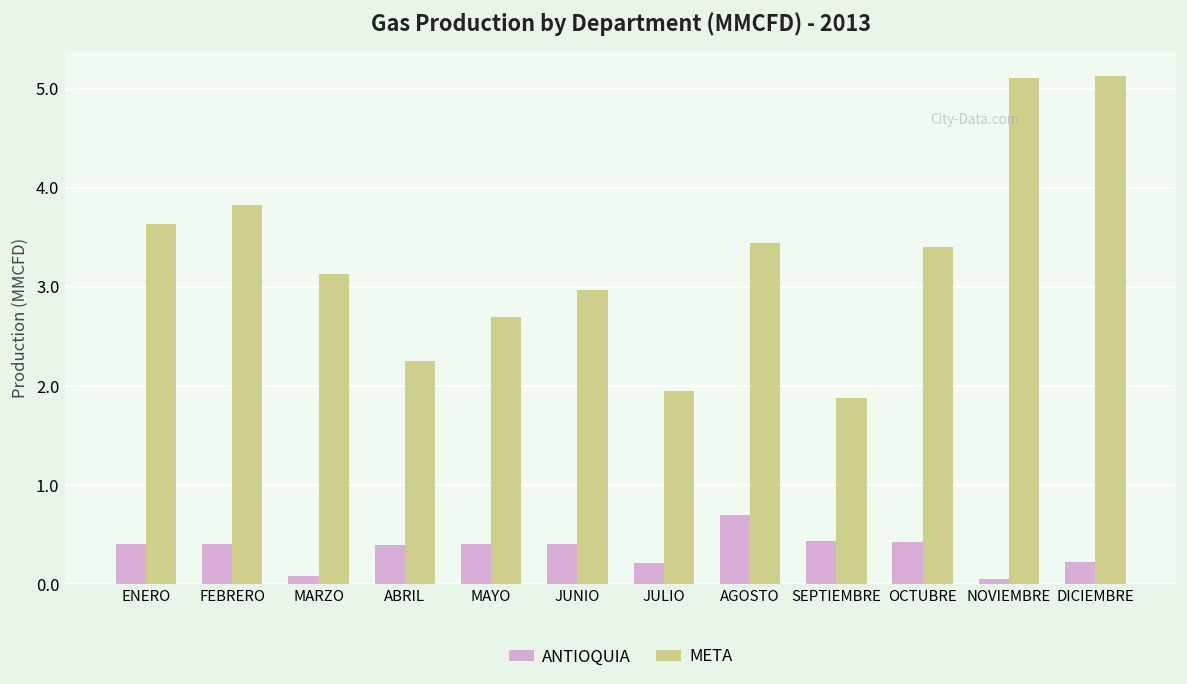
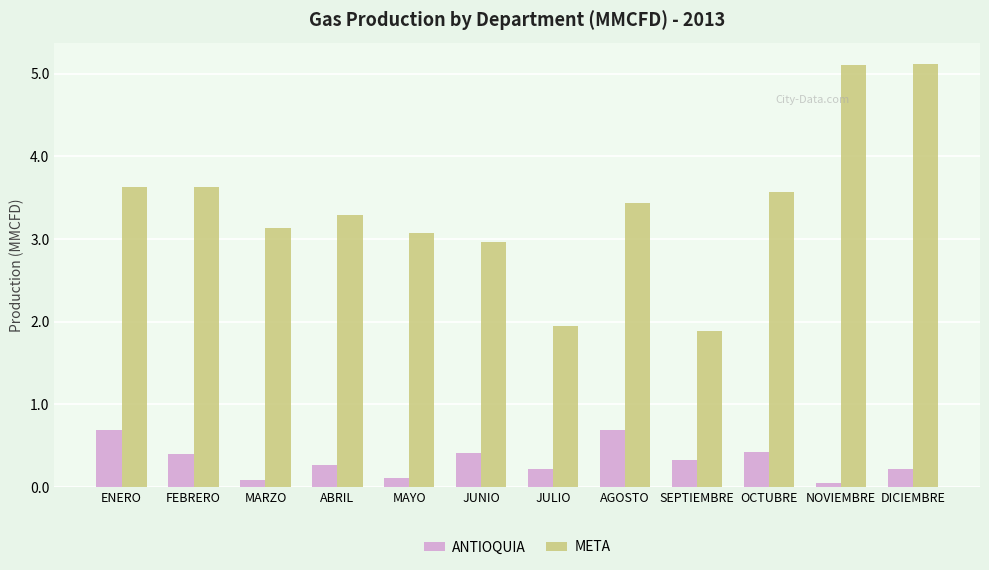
ANTIOQUIA, ENERO: 0.4 -> 0.7
META, FEBRERO: 3.8 -> 3.6
ANTIOQUIA, ABRIL: 0.4 -> 0.3
META, ABRIL: 2.3 -> 3.3
ANTIOQUIA, MAYO: 0.4 -> 0.1
META, MAYO: 2.7 -> 3.1
ANTIOQUIA, SEPTIEMBRE: 0.4 -> 0.3
META, OCTUBRE: 3.4 -> 3.6
